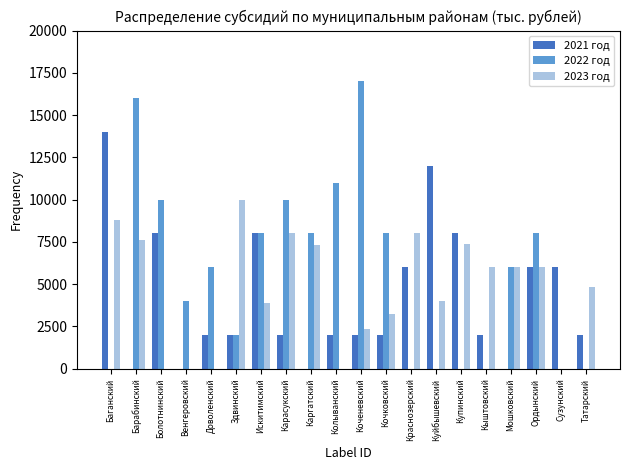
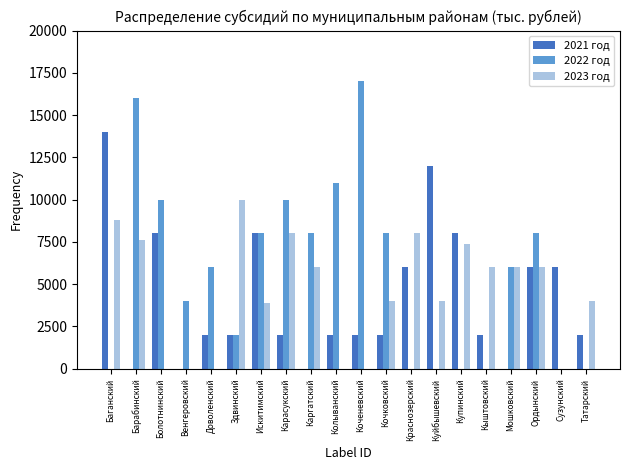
2023 год, Каргатский: 7300 -> 6000
2023 год, Коченевский: 2300 -> 0
2023 год, Кочковский: 3200 -> 4000
2023 год, Татарский: 4800 -> 4000
